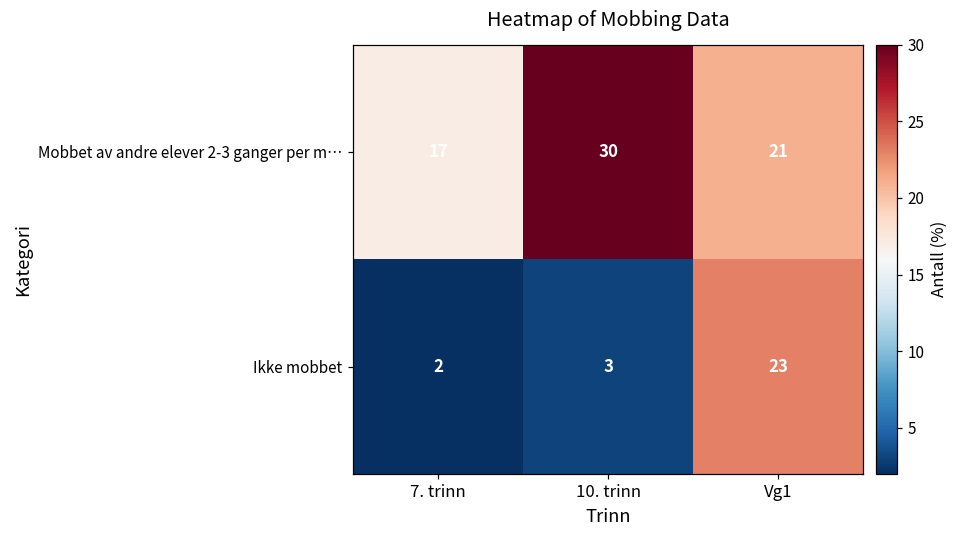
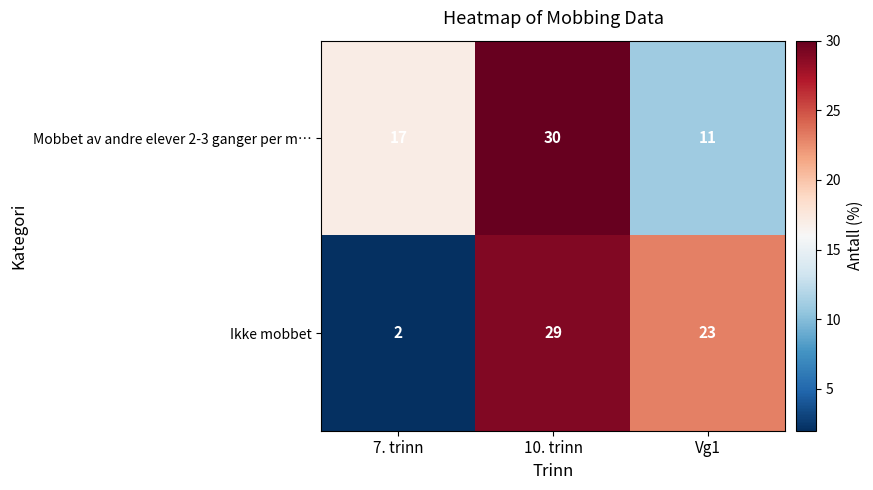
Mobbet av andre elever 2-3 ganger per m…, Vg1: 21 -> 11
Ikke mobbet, 10. trinn: 3 -> 29
